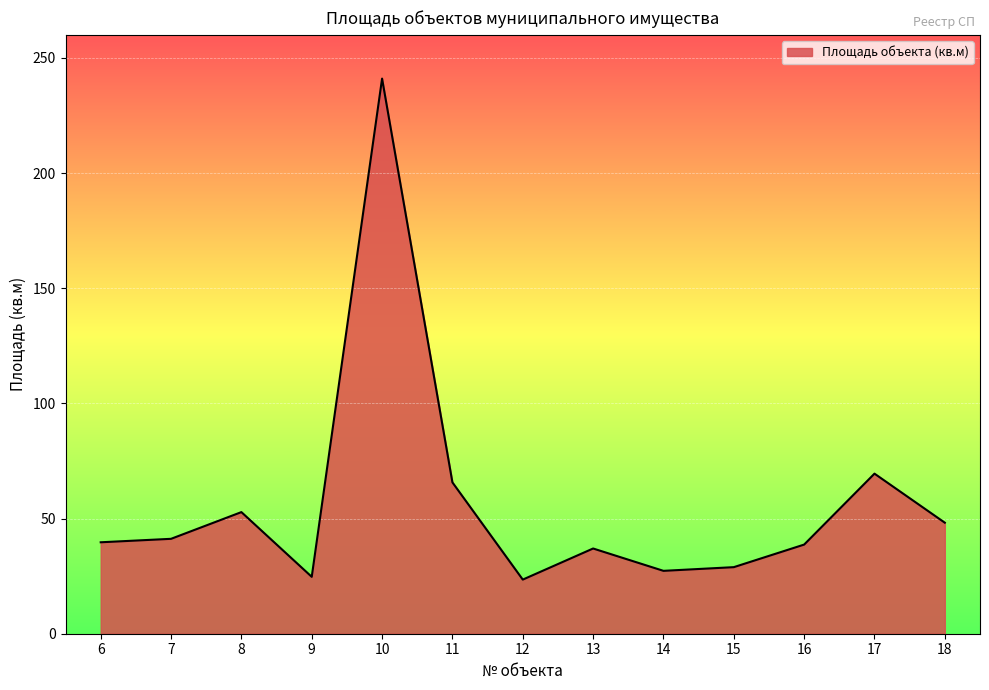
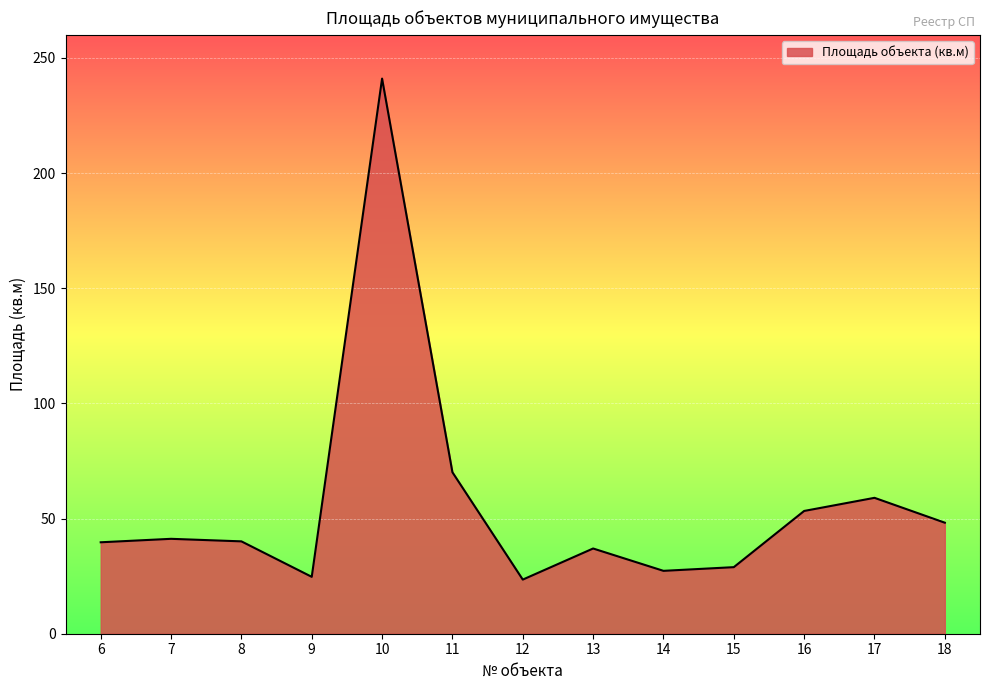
8: 53 -> 40
11: 66 -> 70
16: 39 -> 53
17: 70 -> 59
